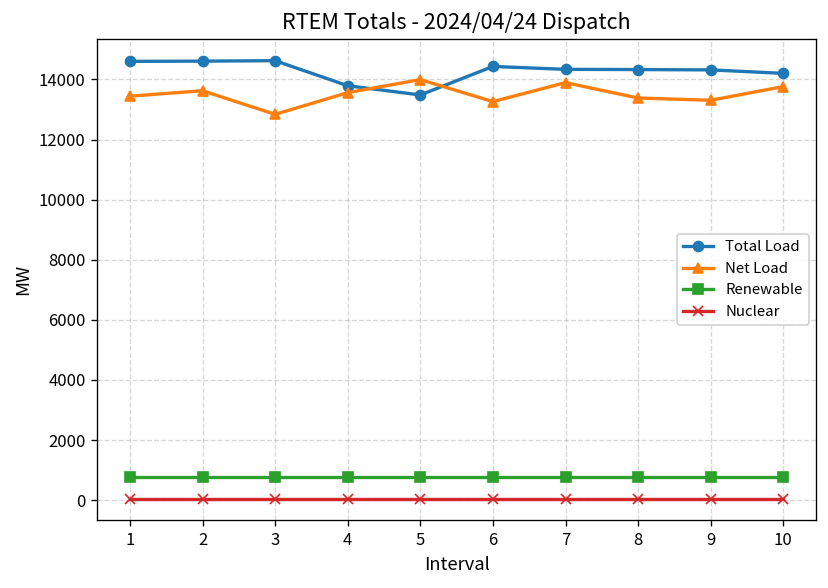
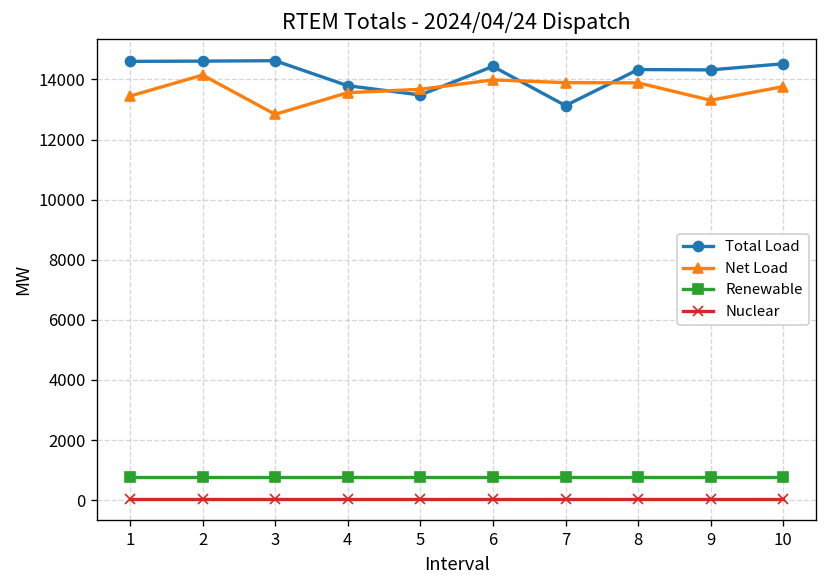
Net Load, 2: 13600 -> 14100
Net Load, 5: 14000 -> 13700
Net Load, 6: 13300 -> 14000
Total Load, 7: 14300 -> 13100
Net Load, 8: 13400 -> 13900
Total Load, 10: 14200 -> 14500
